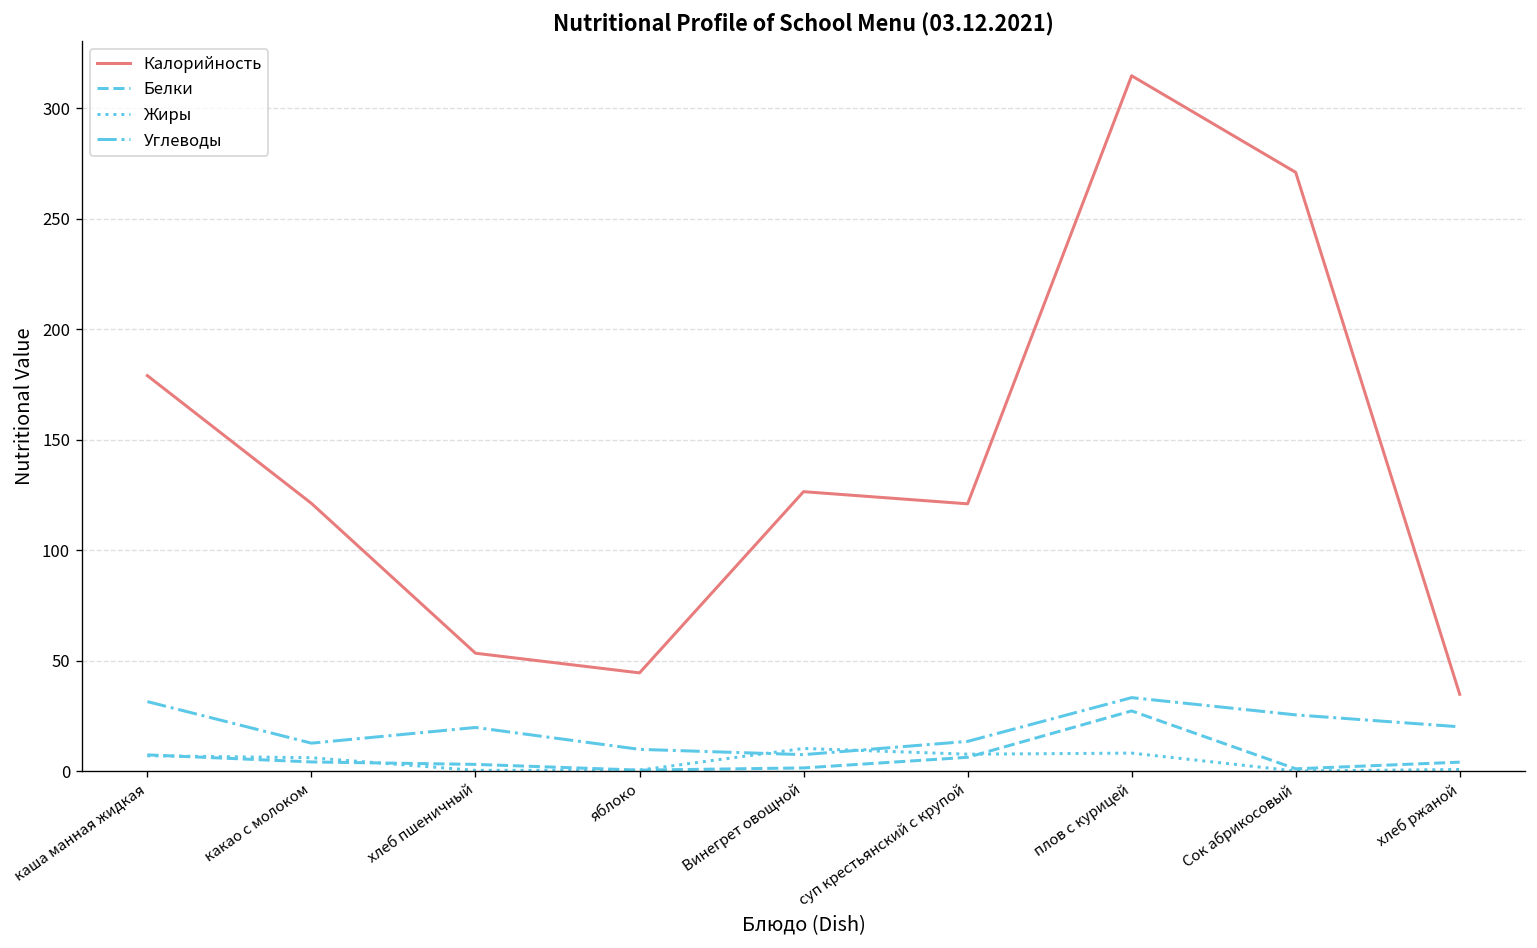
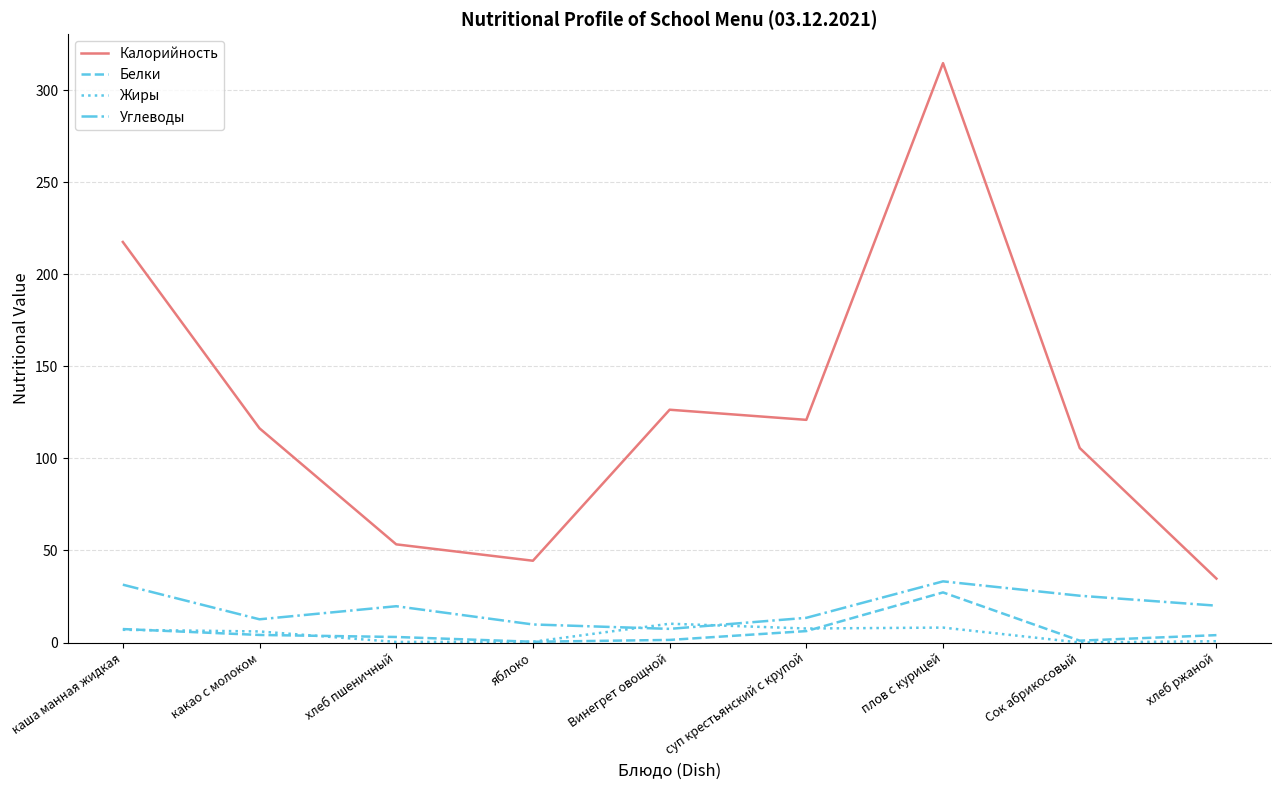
Калорийность, каша манная жидкая: 179 -> 218
Калорийность, какао с молоком: 121 -> 116
Калорийность, Сок абрикосовый: 271 -> 106
